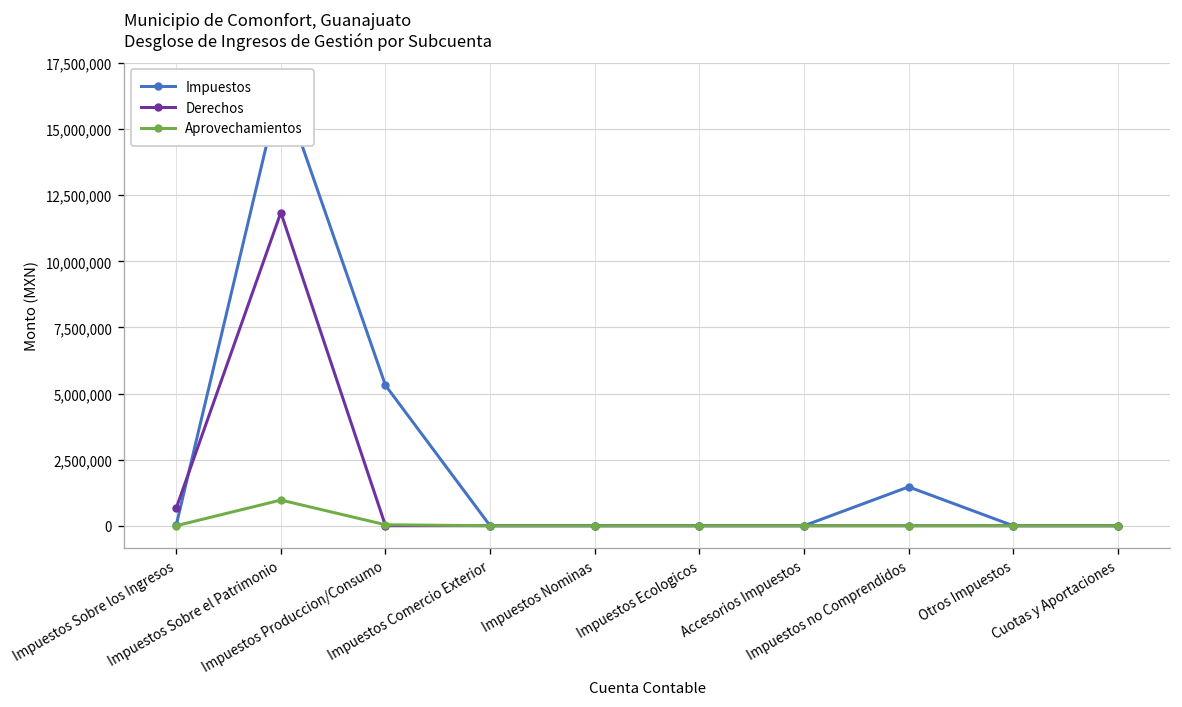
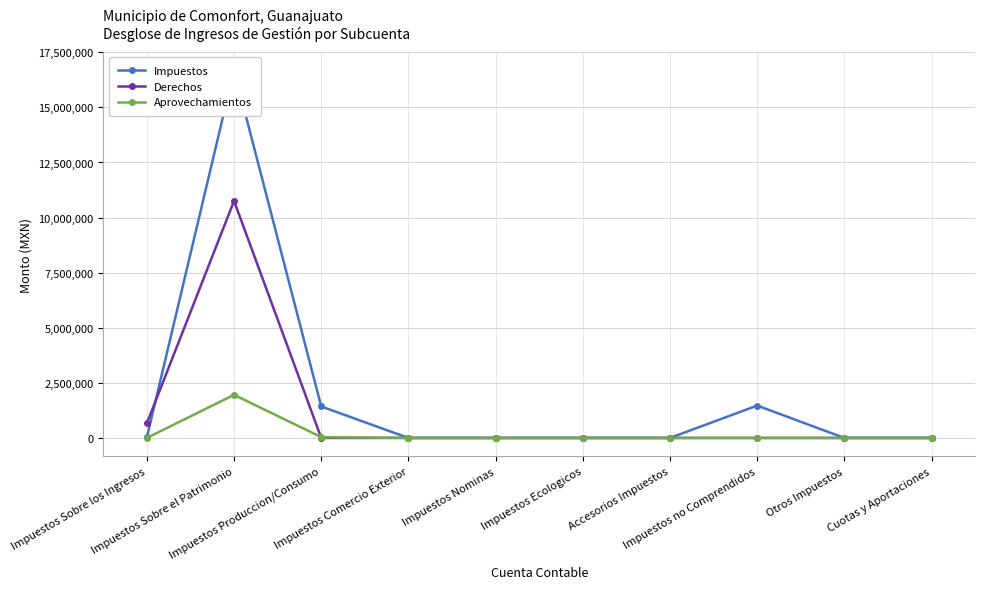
Derechos, Impuestos Sobre el Patrimonio: 11,800,000 -> 10,800,000
Aprovechamientos, Impuestos Sobre el Patrimonio: 1,000,000 -> 2,000,000
Impuestos, Impuestos Produccion/Consumo: 5,300,000 -> 1,400,000
